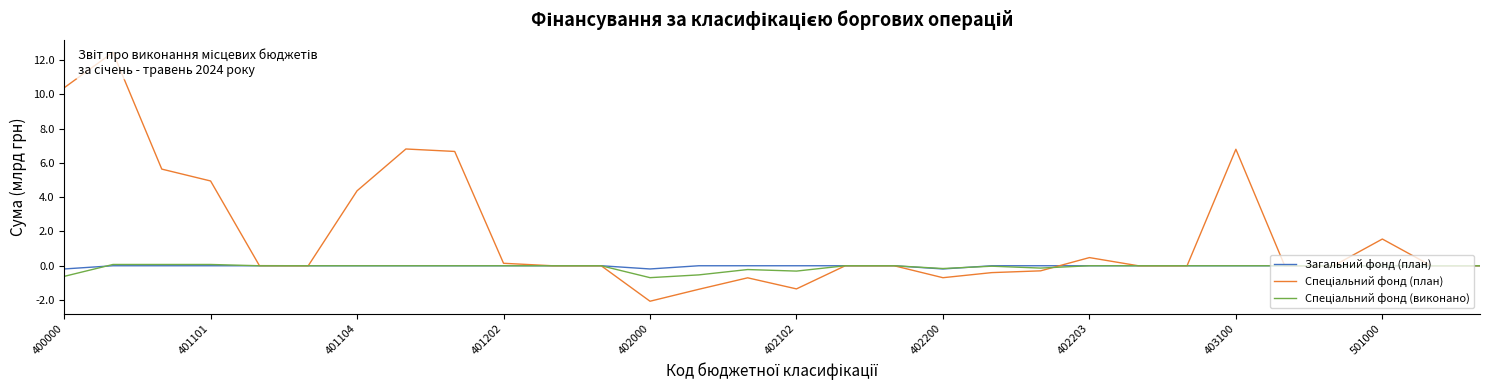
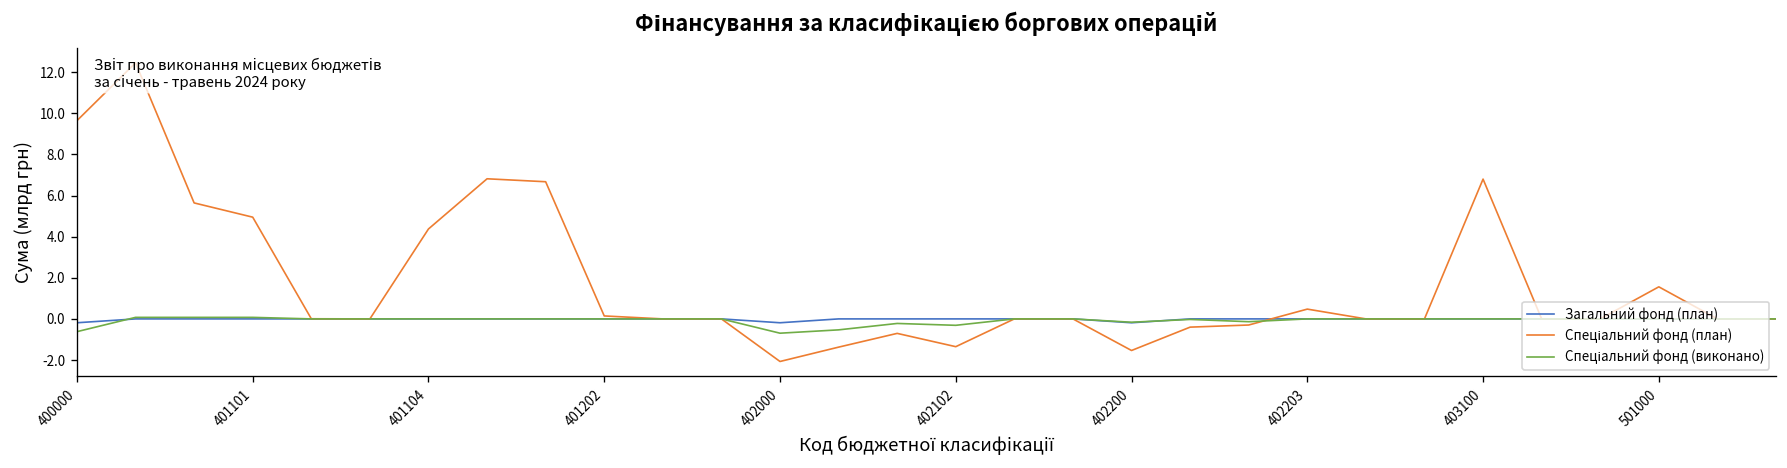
Спеціальний фонд (план), 400000: 10.4 -> 9.6
Спеціальний фонд (план), 402200: -0.7 -> -1.5
